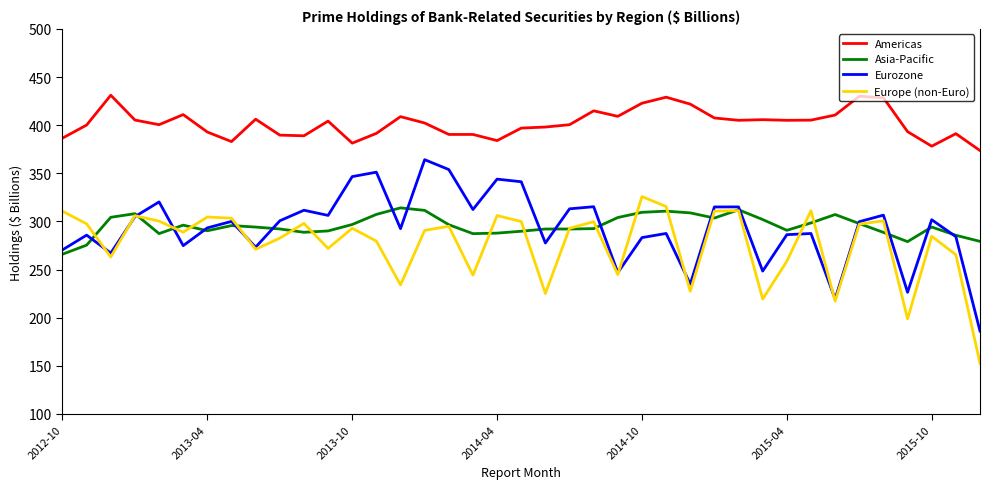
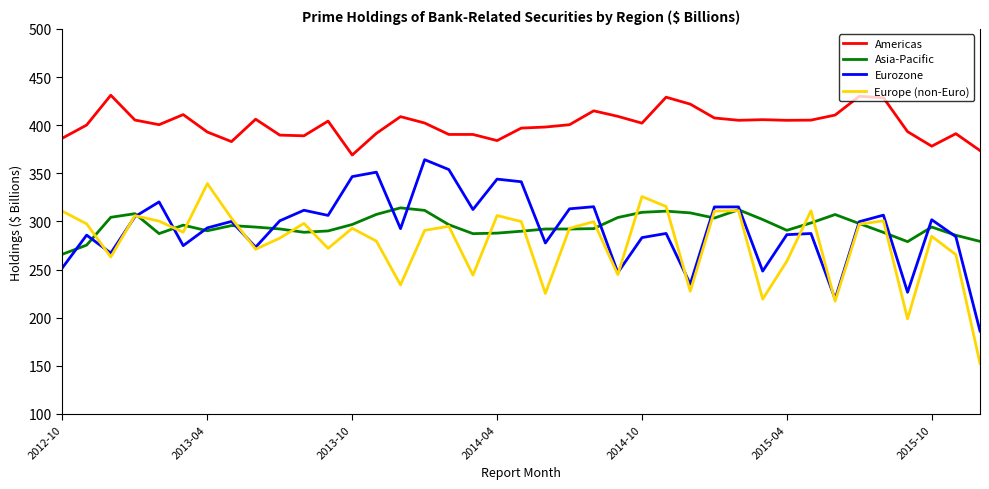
Eurozone, 2012-10: 270 -> 250
Europe (non-Euro), 2013-04: 300 -> 340
Americas, 2013-10: 380 -> 370
Americas, 2014-10: 420 -> 400
